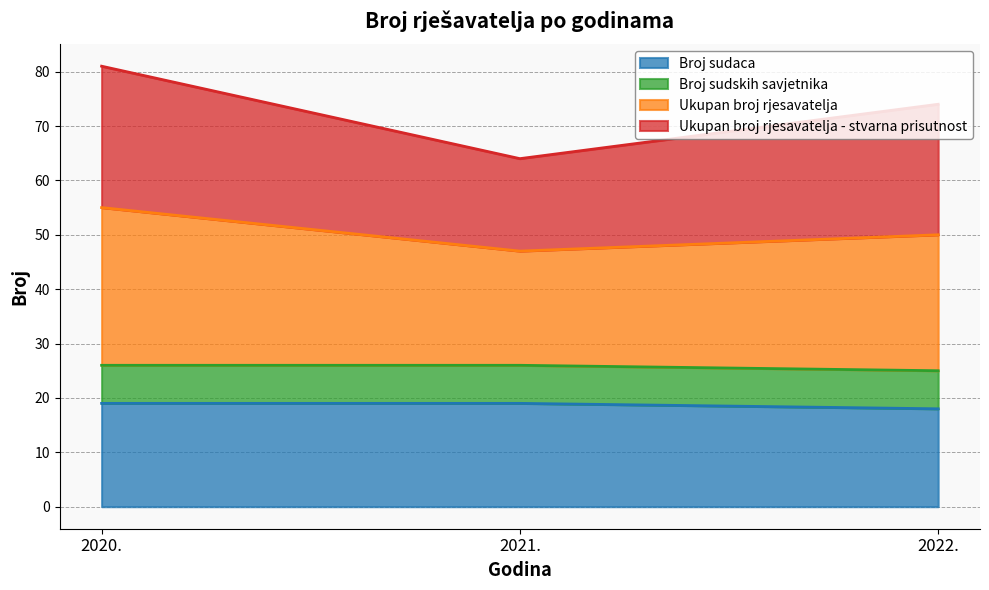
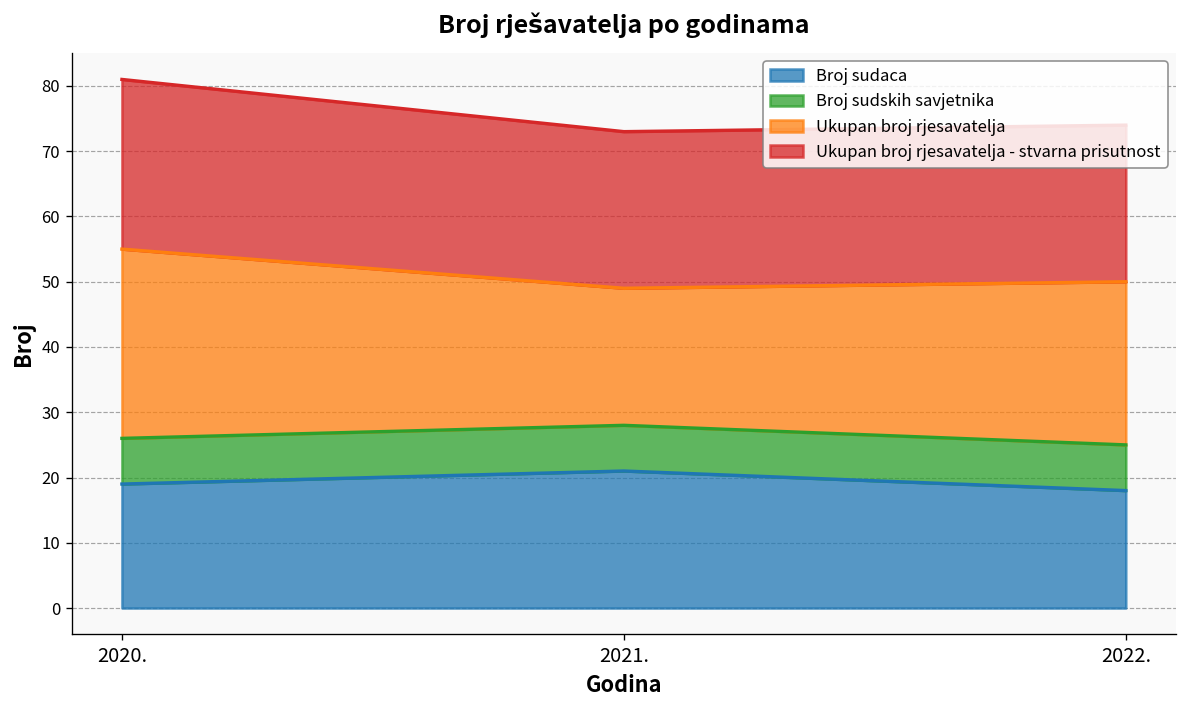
Broj sudaca, 2021.: 19 -> 21
Ukupan broj rjesavatelja - stvarna prisutnost, 2021.: 17 -> 24
